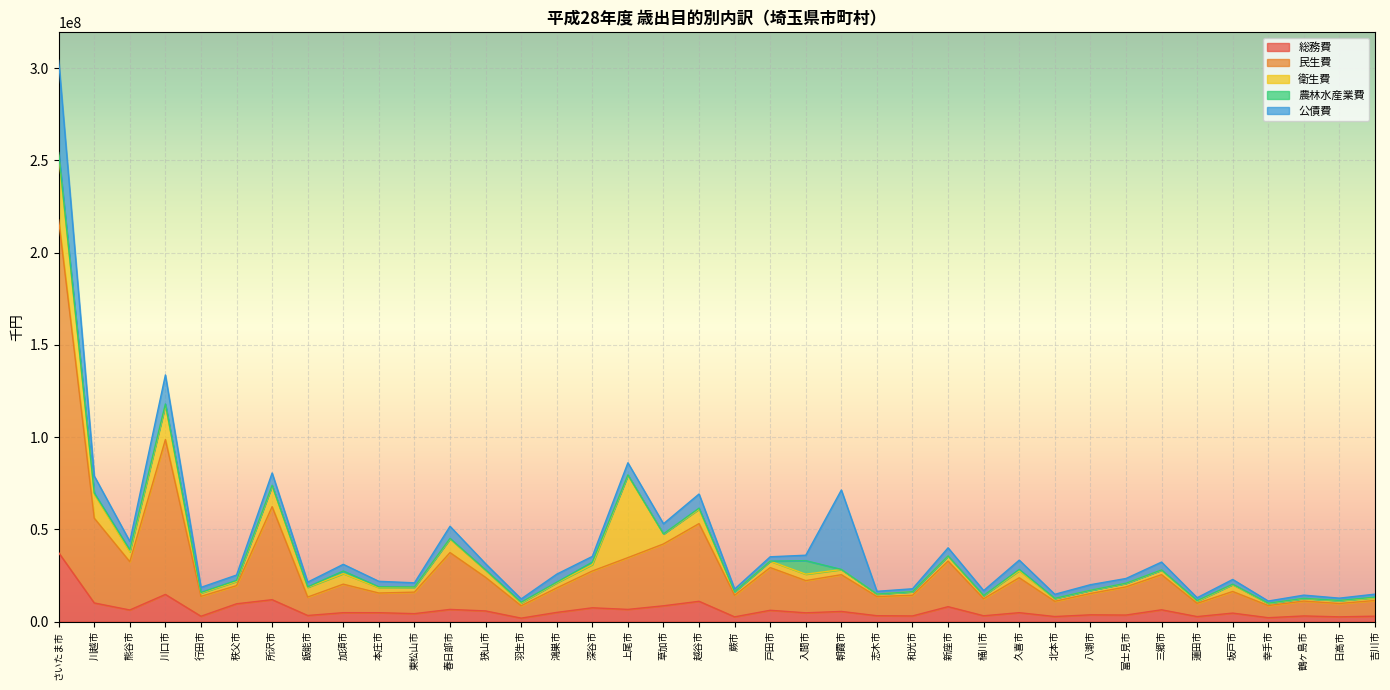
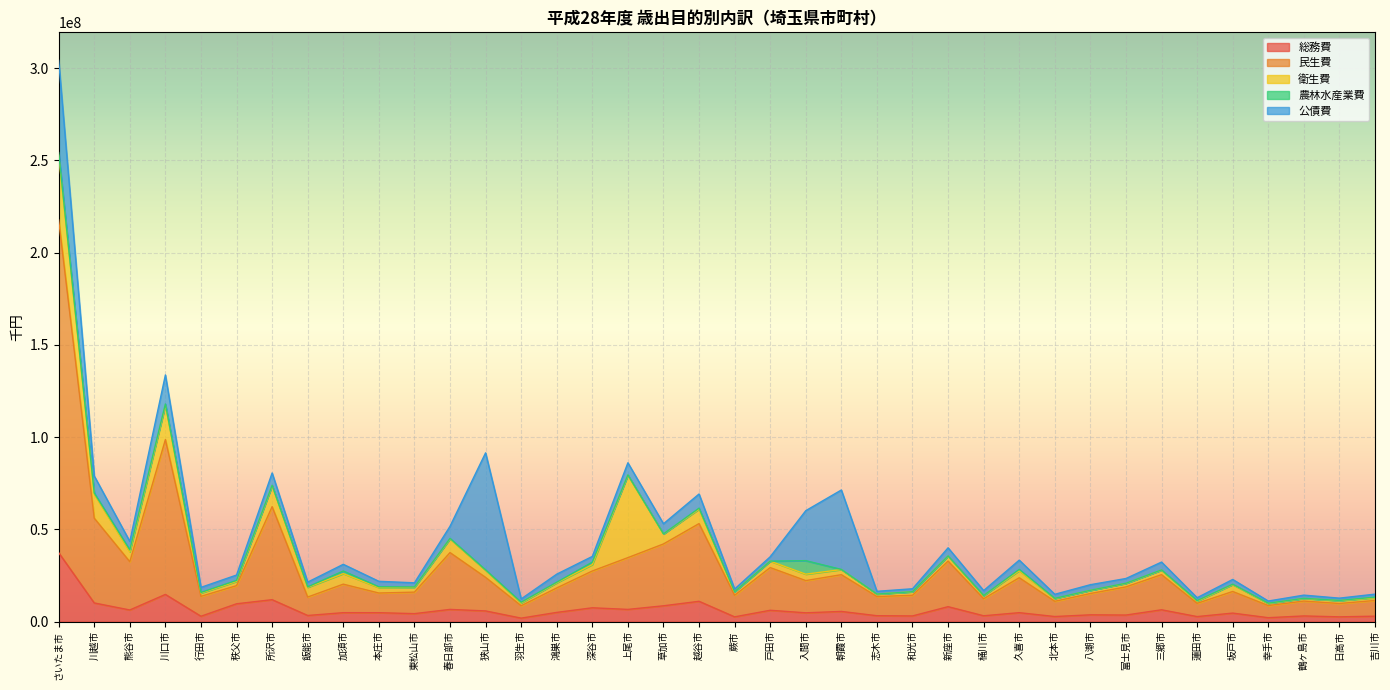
公債費, 狭山市: 3000000 -> 63000000
公債費, 入間市: 3000000 -> 27000000
